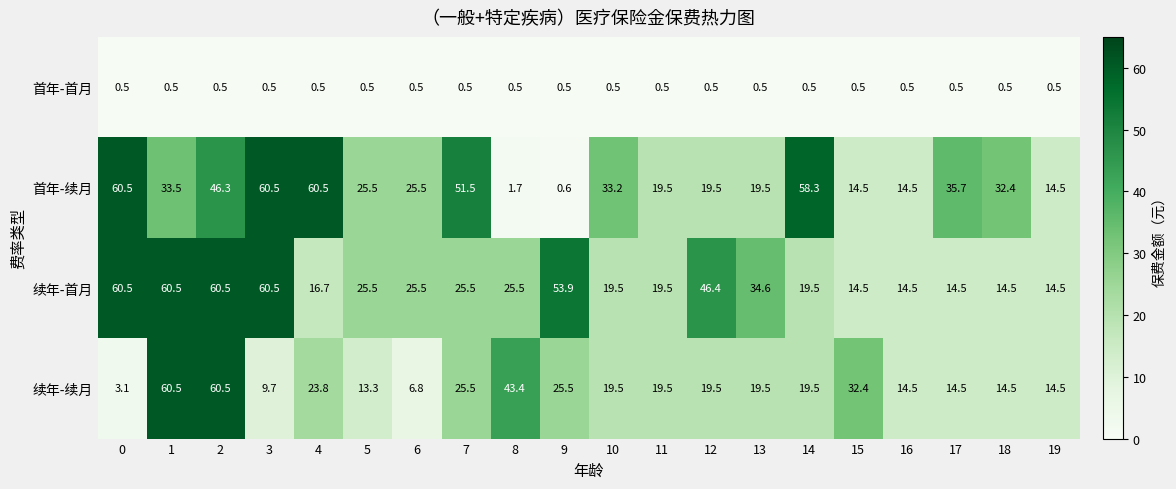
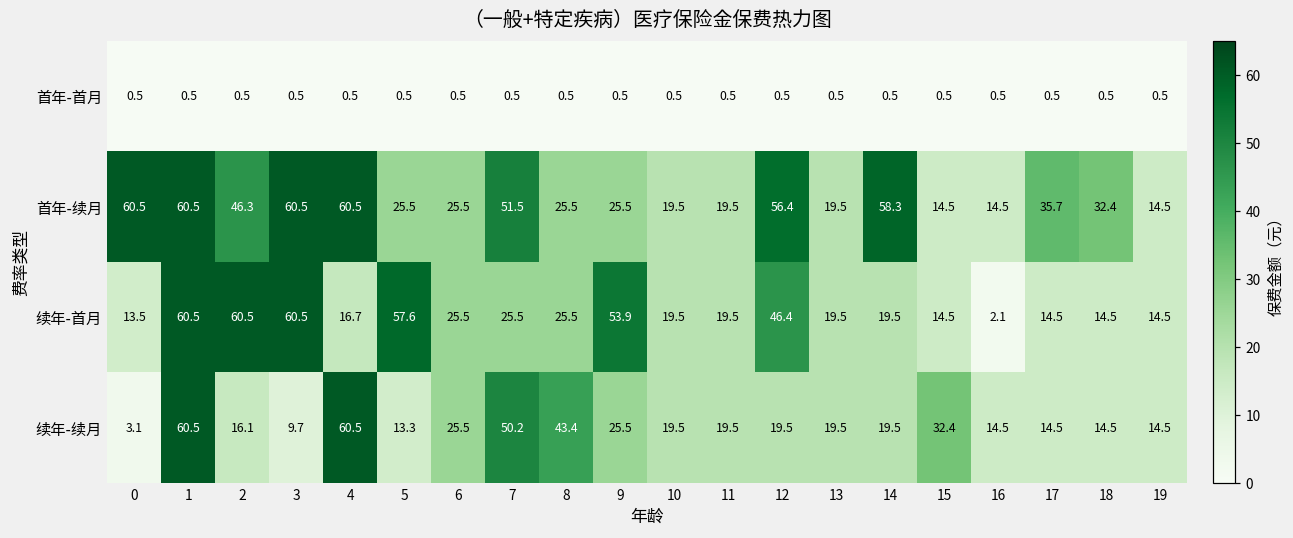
首年-续月, 1: 33.5 -> 60.5
首年-续月, 8: 1.7 -> 25.5
首年-续月, 9: 0.6 -> 25.5
首年-续月, 10: 33.2 -> 19.5
首年-续月, 12: 19.5 -> 56.4
续年-首月, 0: 60.5 -> 13.5
续年-首月, 5: 25.5 -> 57.6
续年-首月, 13: 34.6 -> 19.5
续年-首月, 16: 14.5 -> 2.1
续年-续月, 2: 60.5 -> 16.1
续年-续月, 4: 23.8 -> 60.5
续年-续月, 6: 6.8 -> 25.5
续年-续月, 7: 25.5 -> 50.2
